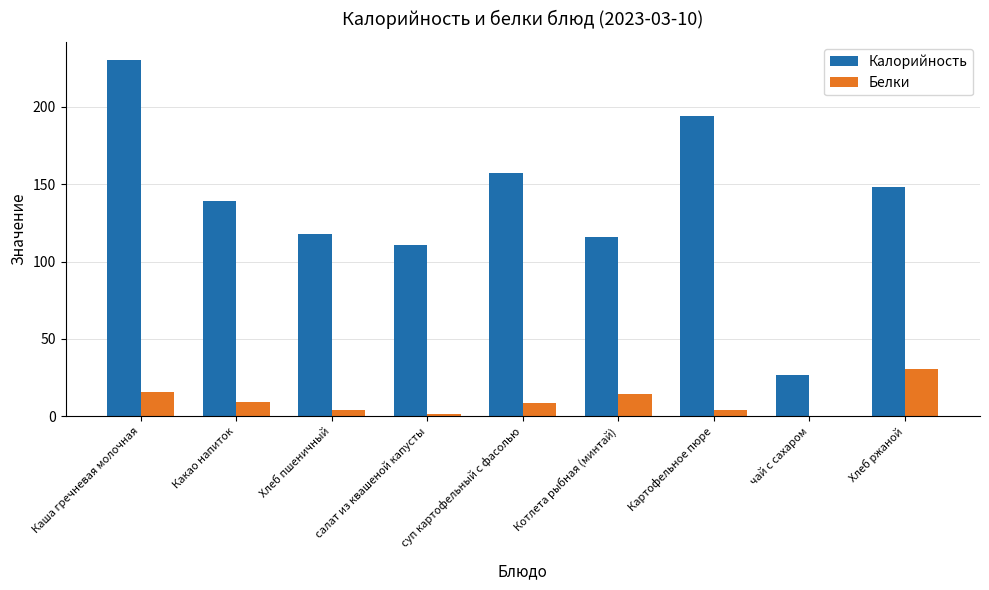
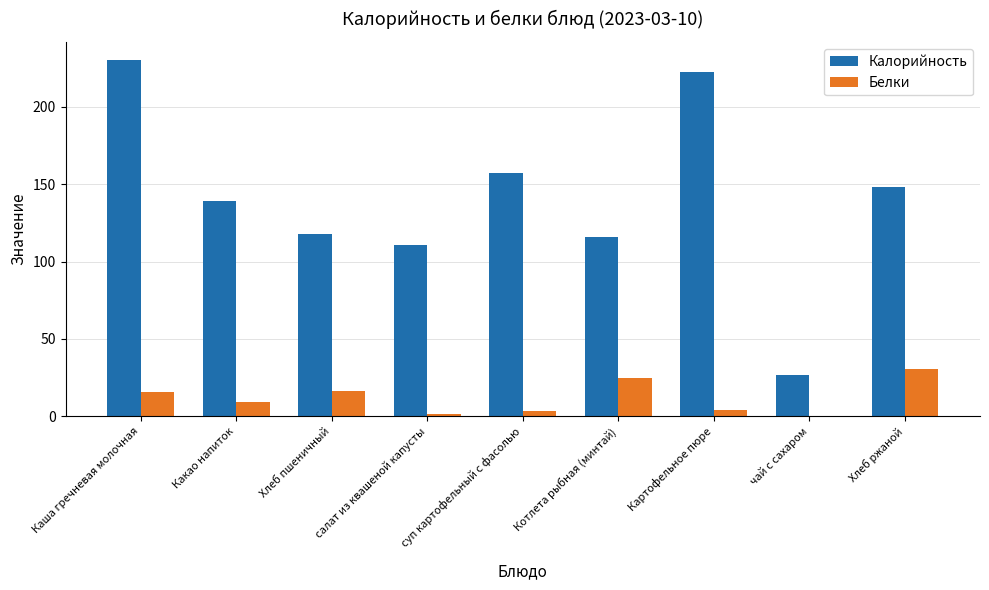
Белки, Хлеб пшеничный: 4 -> 16
Белки, суп картофельный с фасолью: 8 -> 3
Белки, Котлета рыбная (минтай): 14 -> 25
Калорийность, Картофельное пюре: 194 -> 223
